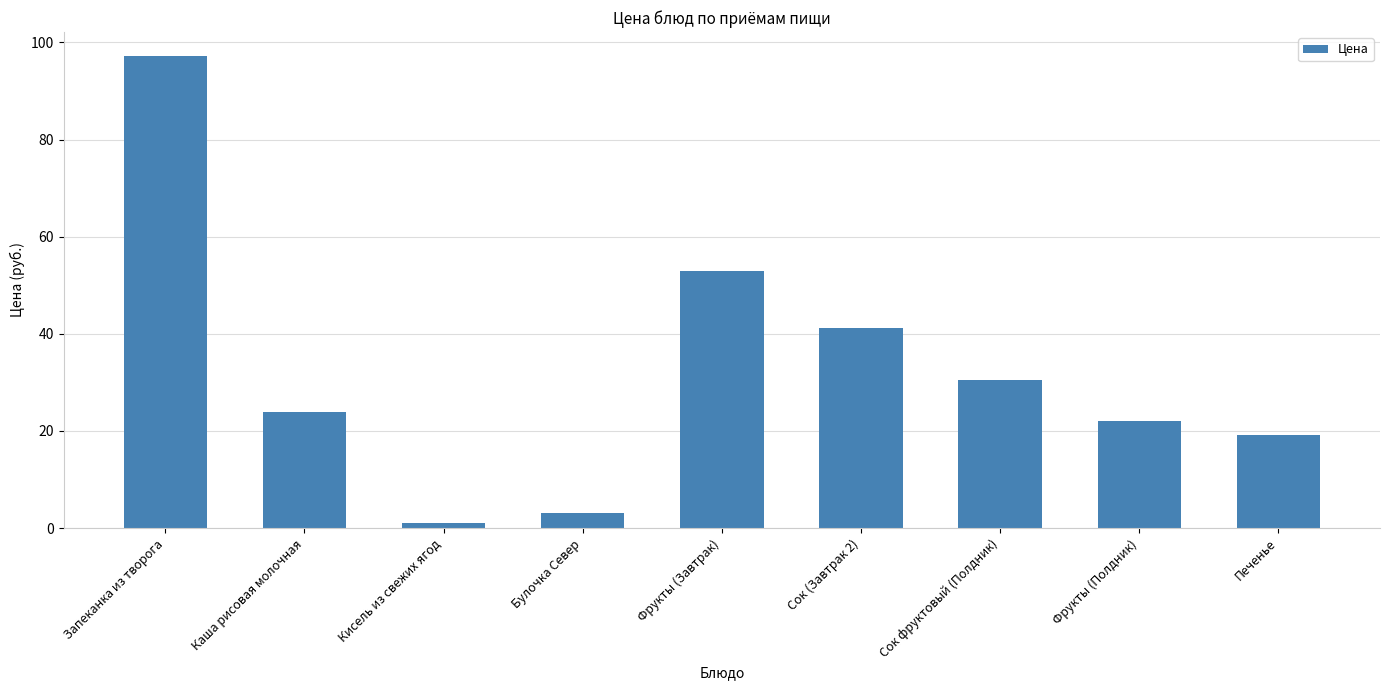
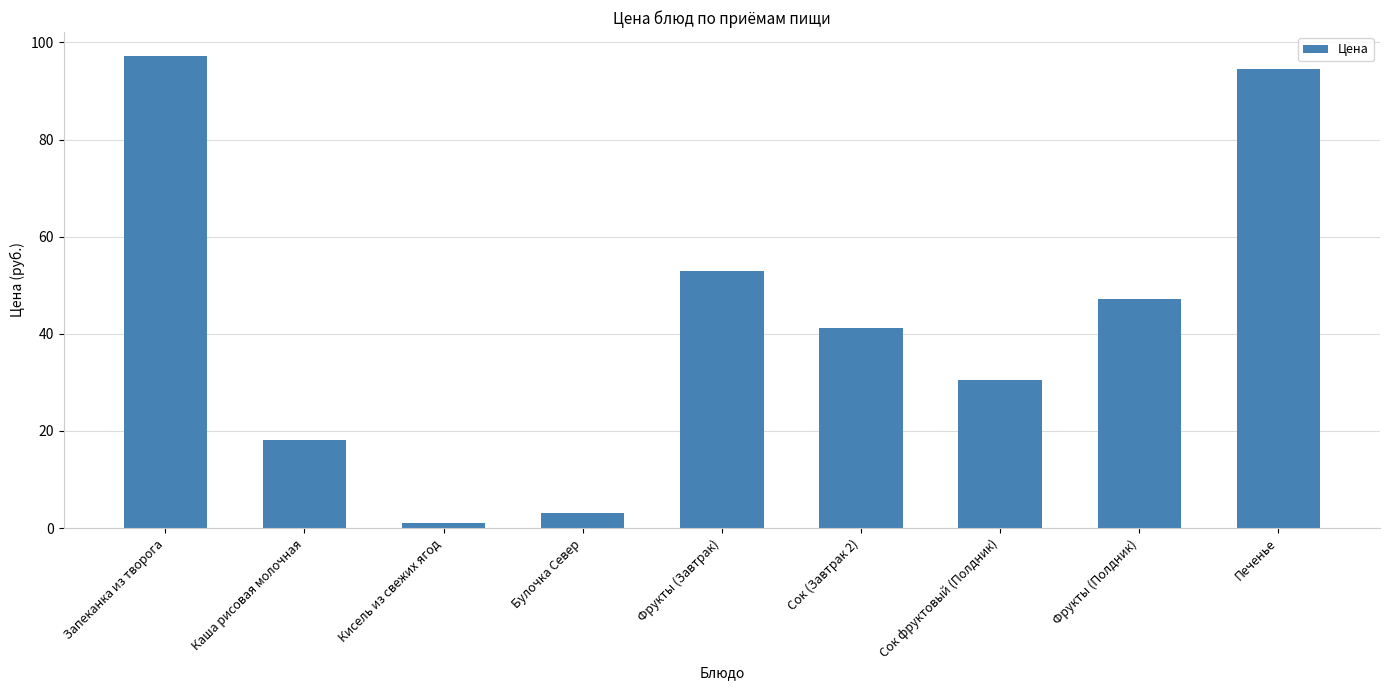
Каша рисовая молочная: 24 -> 18
Фрукты (Полдник): 22 -> 47
Печенье: 19 -> 94
